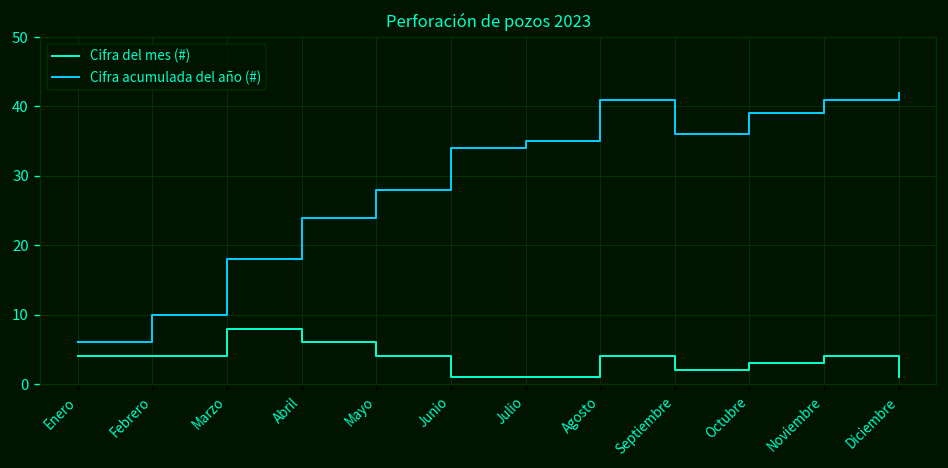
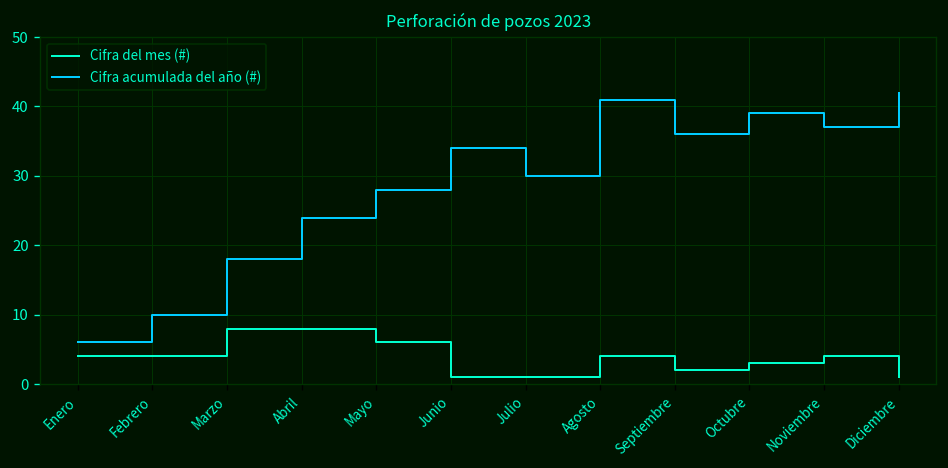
Cifra del mes (#), Abril: 6 -> 8
Cifra del mes (#), Mayo: 4 -> 6
Cifra acumulada del año (#), Julio: 35 -> 30
Cifra acumulada del año (#), Noviembre: 41 -> 37
